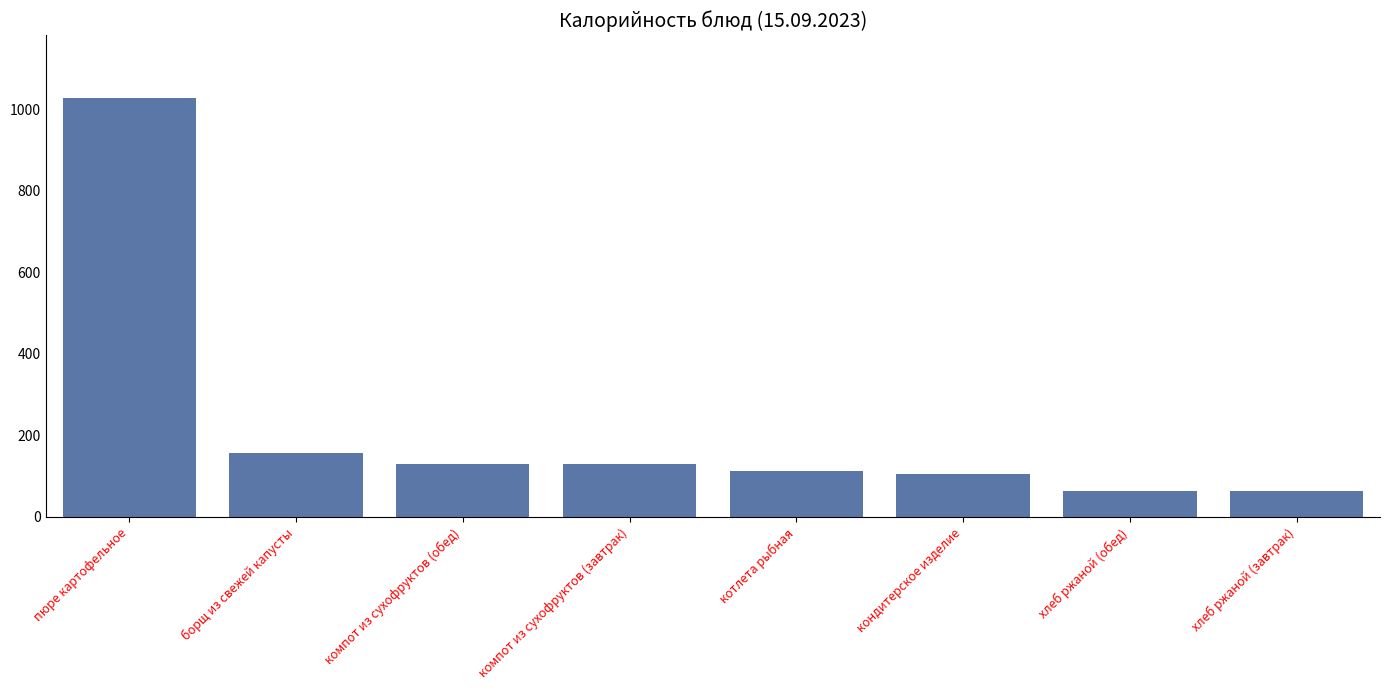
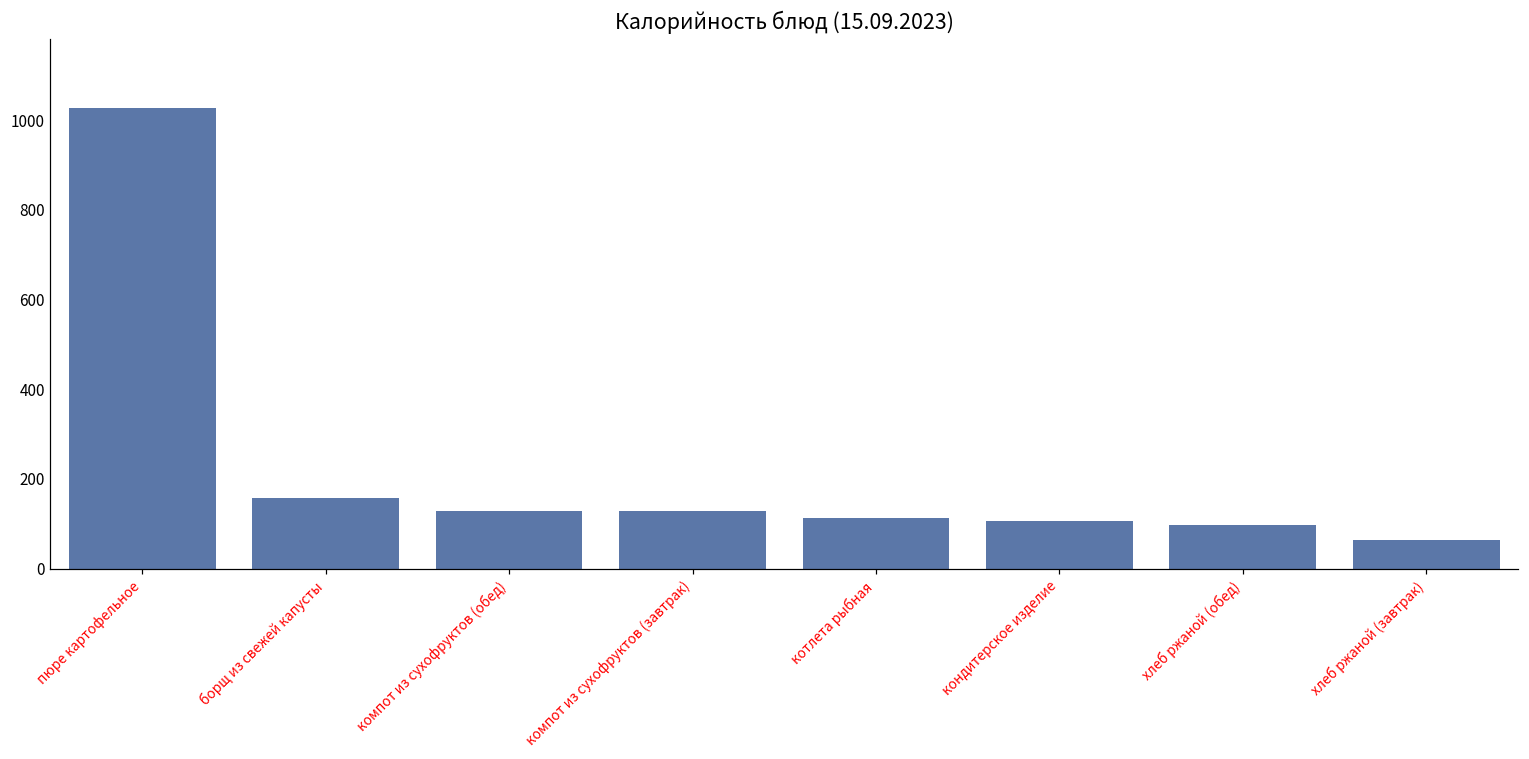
хлеб ржаной (обед): 60 -> 100
